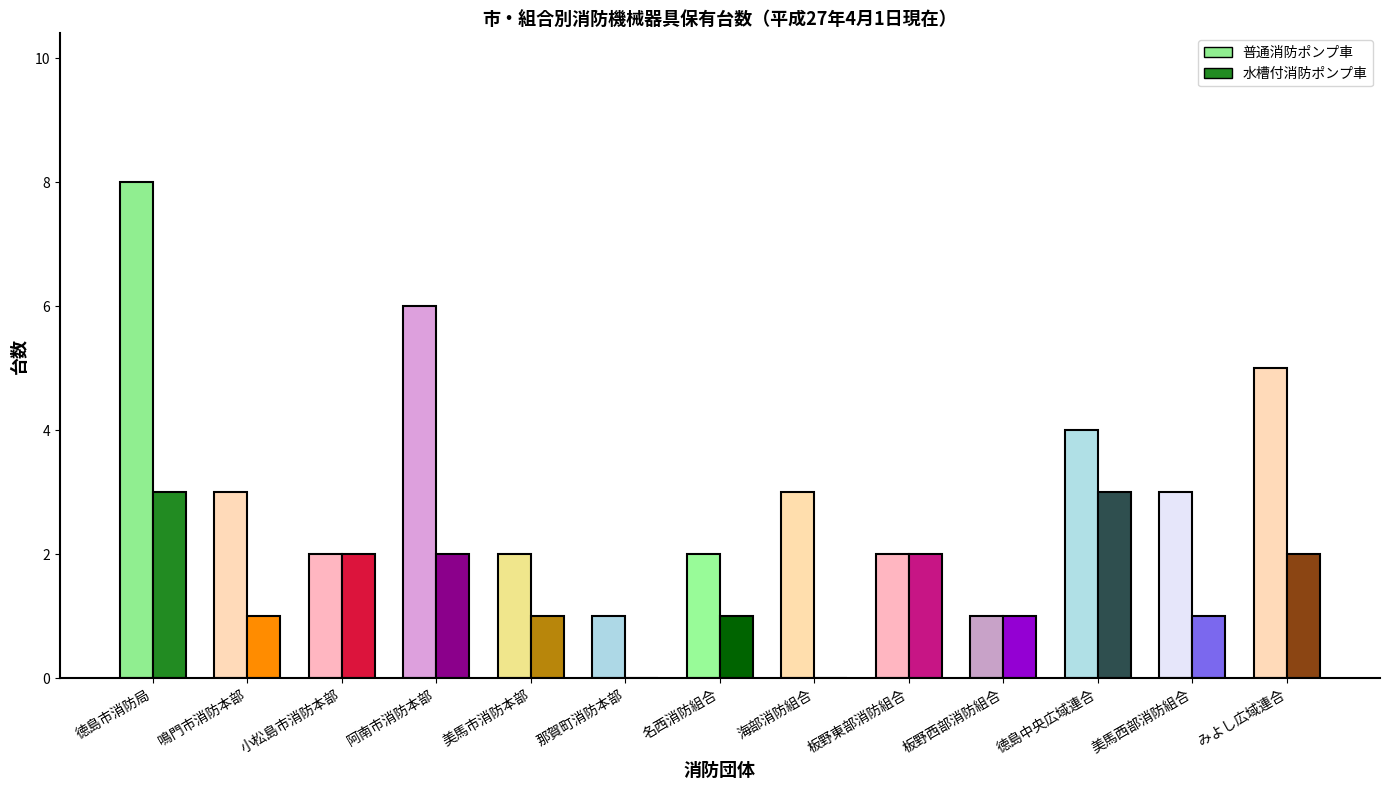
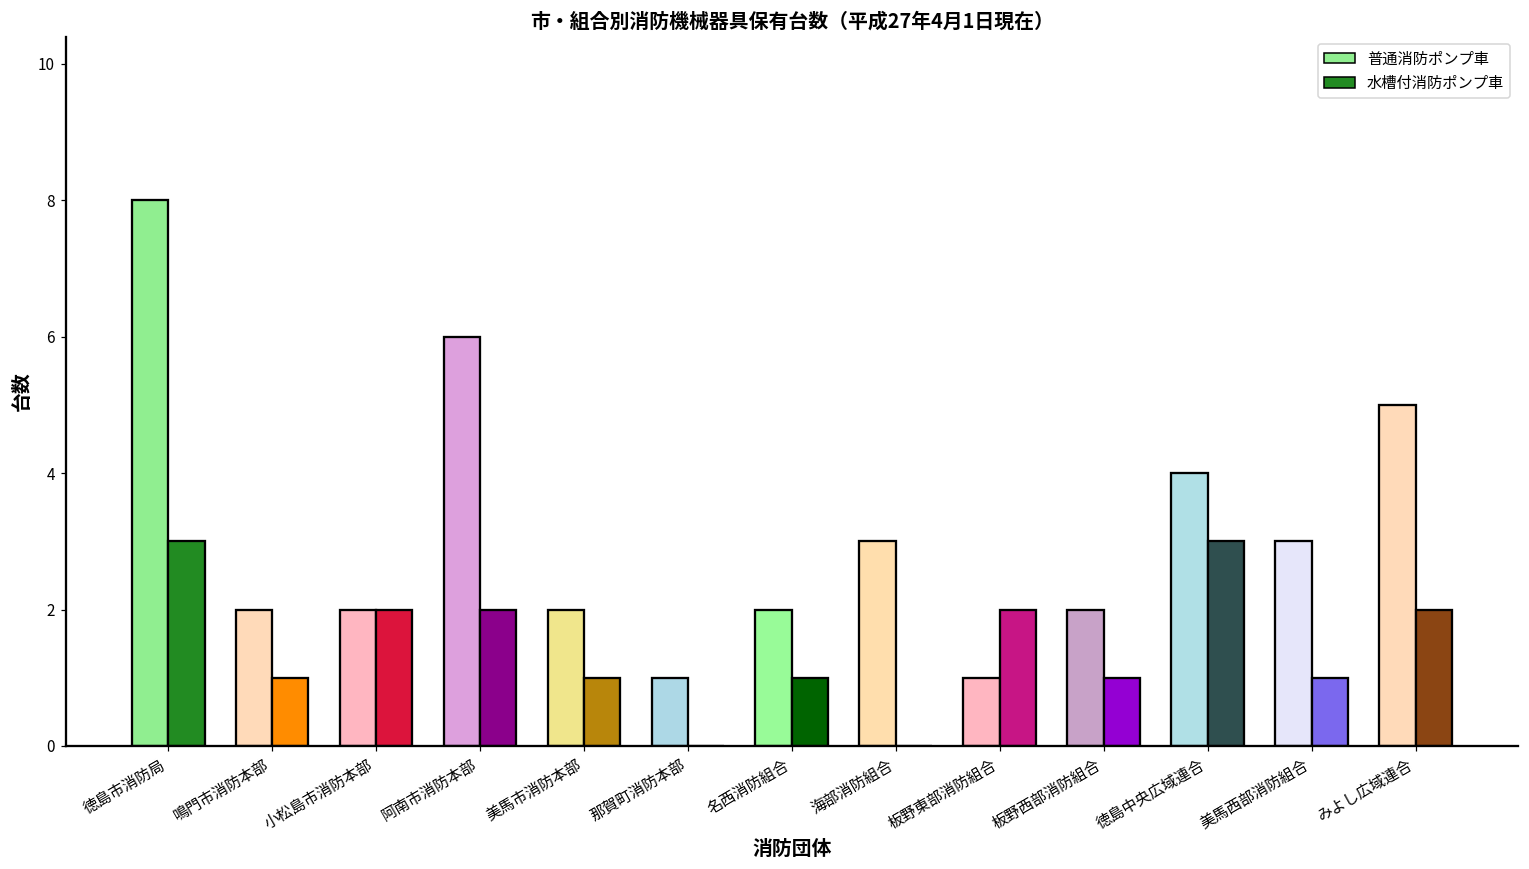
普通消防ポンプ車, 鳴門市消防本部: 3 -> 2
普通消防ポンプ車, 板野東部消防組合: 2 -> 1
普通消防ポンプ車, 板野西部消防組合: 1 -> 2
